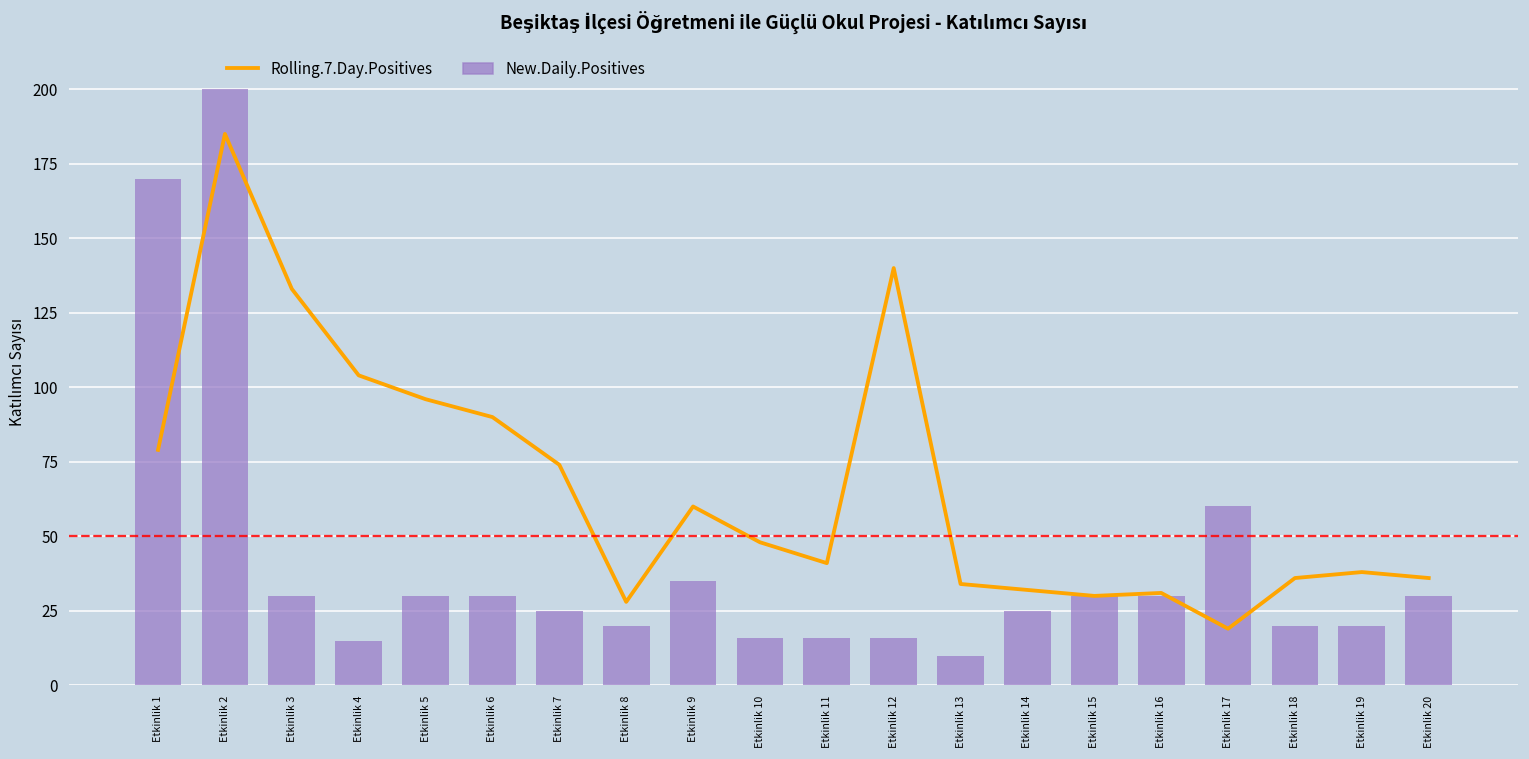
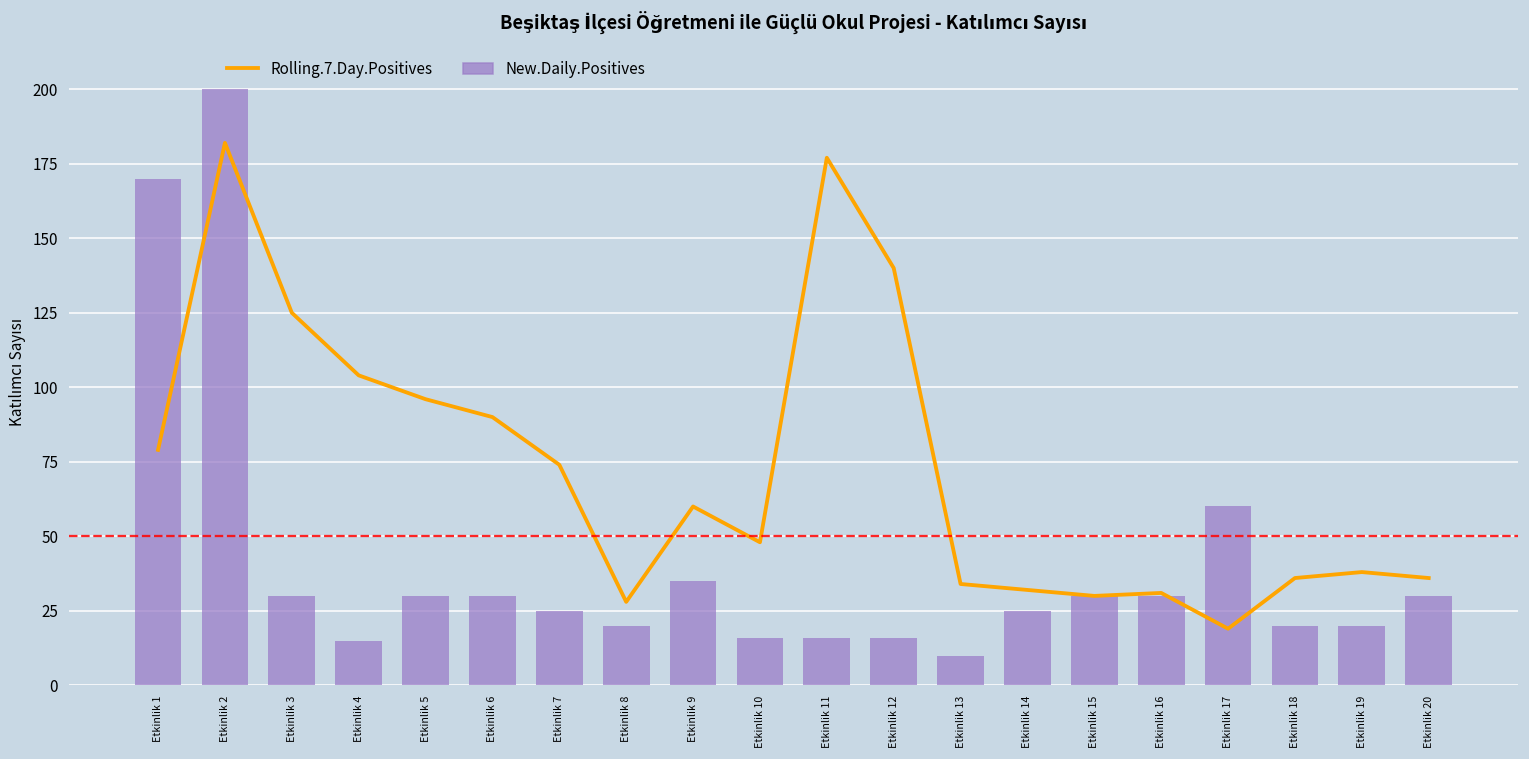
Rolling.7.Day.Positives, Etkinlik 2: 185 -> 182
Rolling.7.Day.Positives, Etkinlik 3: 133 -> 125
Rolling.7.Day.Positives, Etkinlik 11: 41 -> 177
